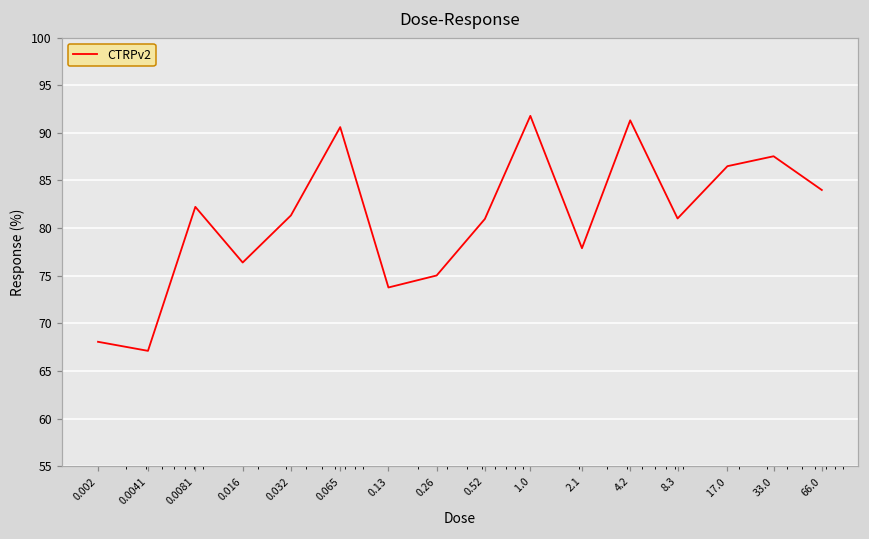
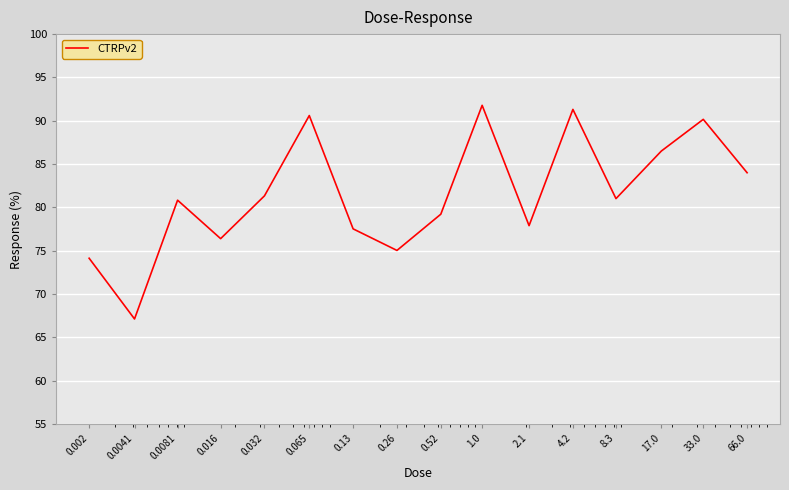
0.002: 68 -> 74
0.0081: 82 -> 81
0.13: 74 -> 78
0.52: 81 -> 79
33.0: 88 -> 90
